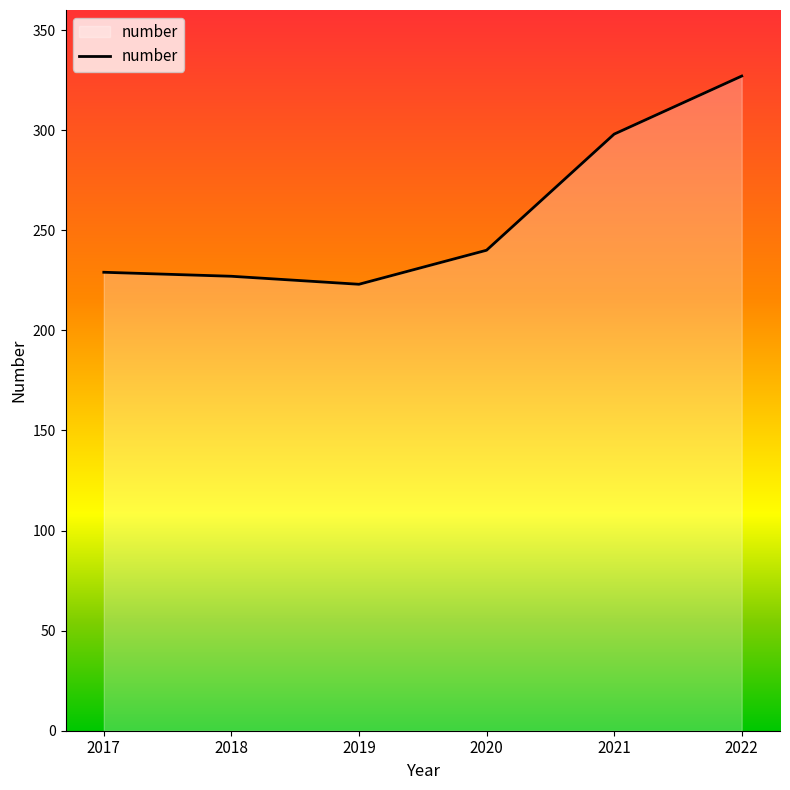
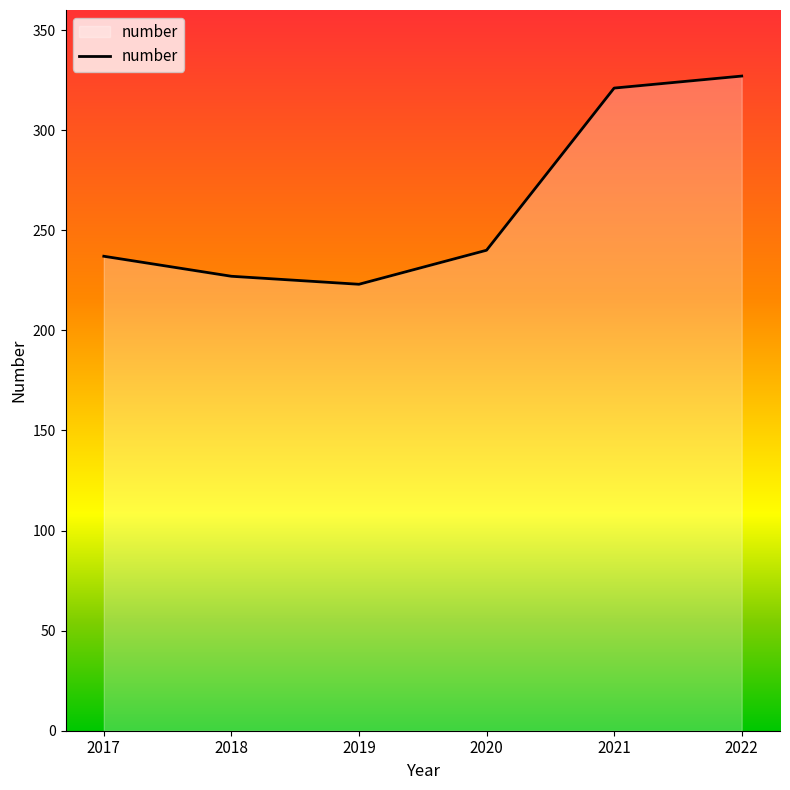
2017: 229 -> 237
2021: 298 -> 321
